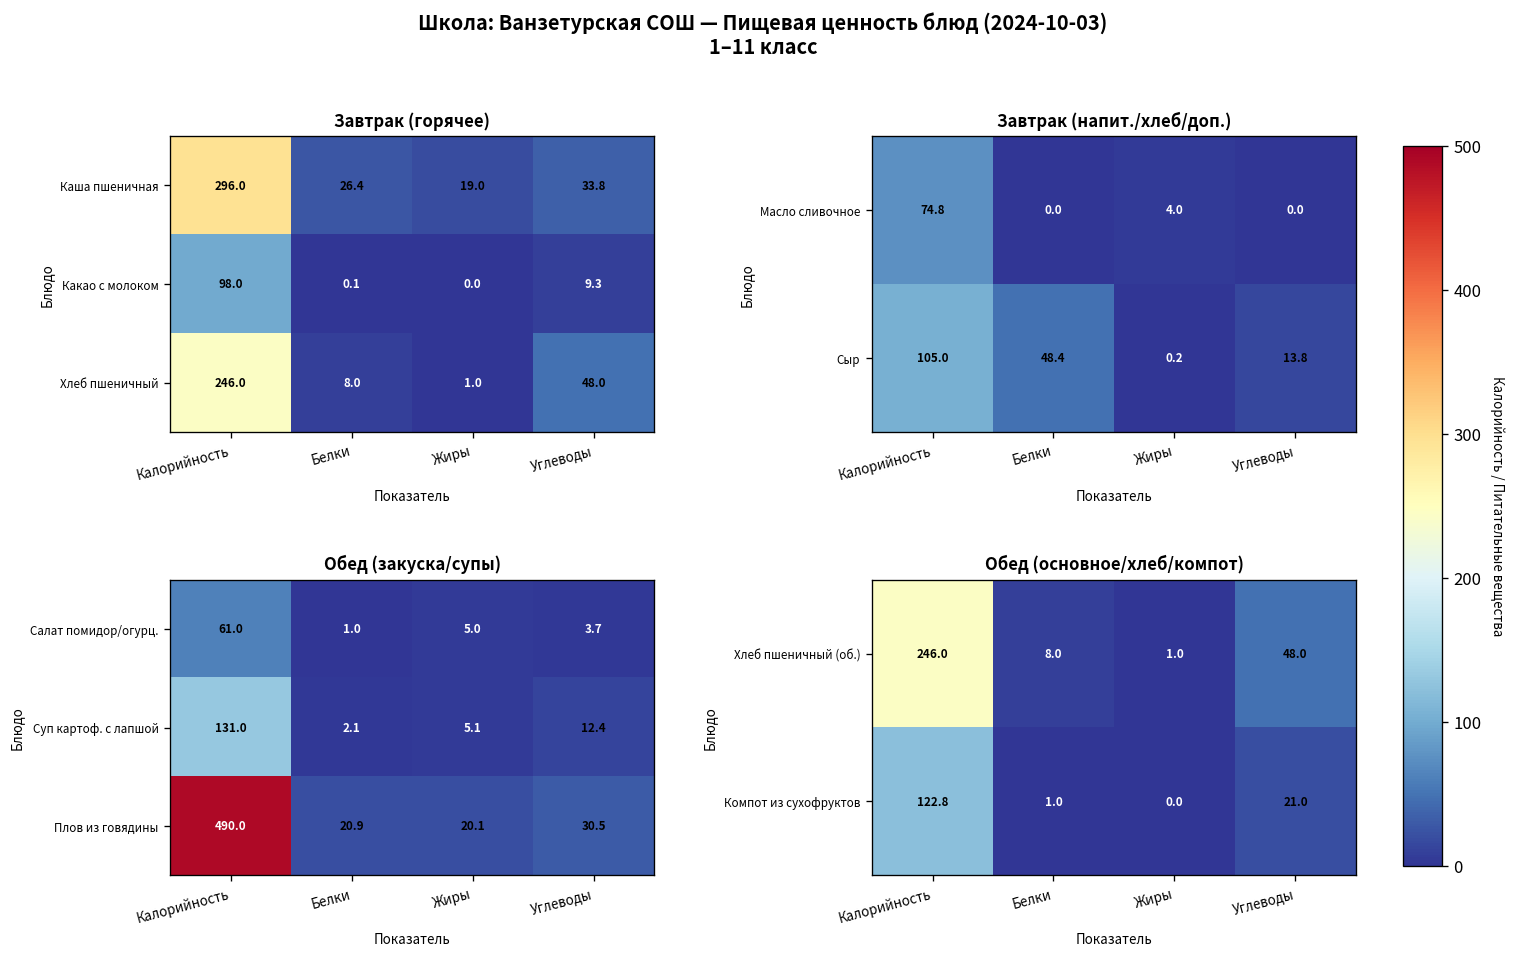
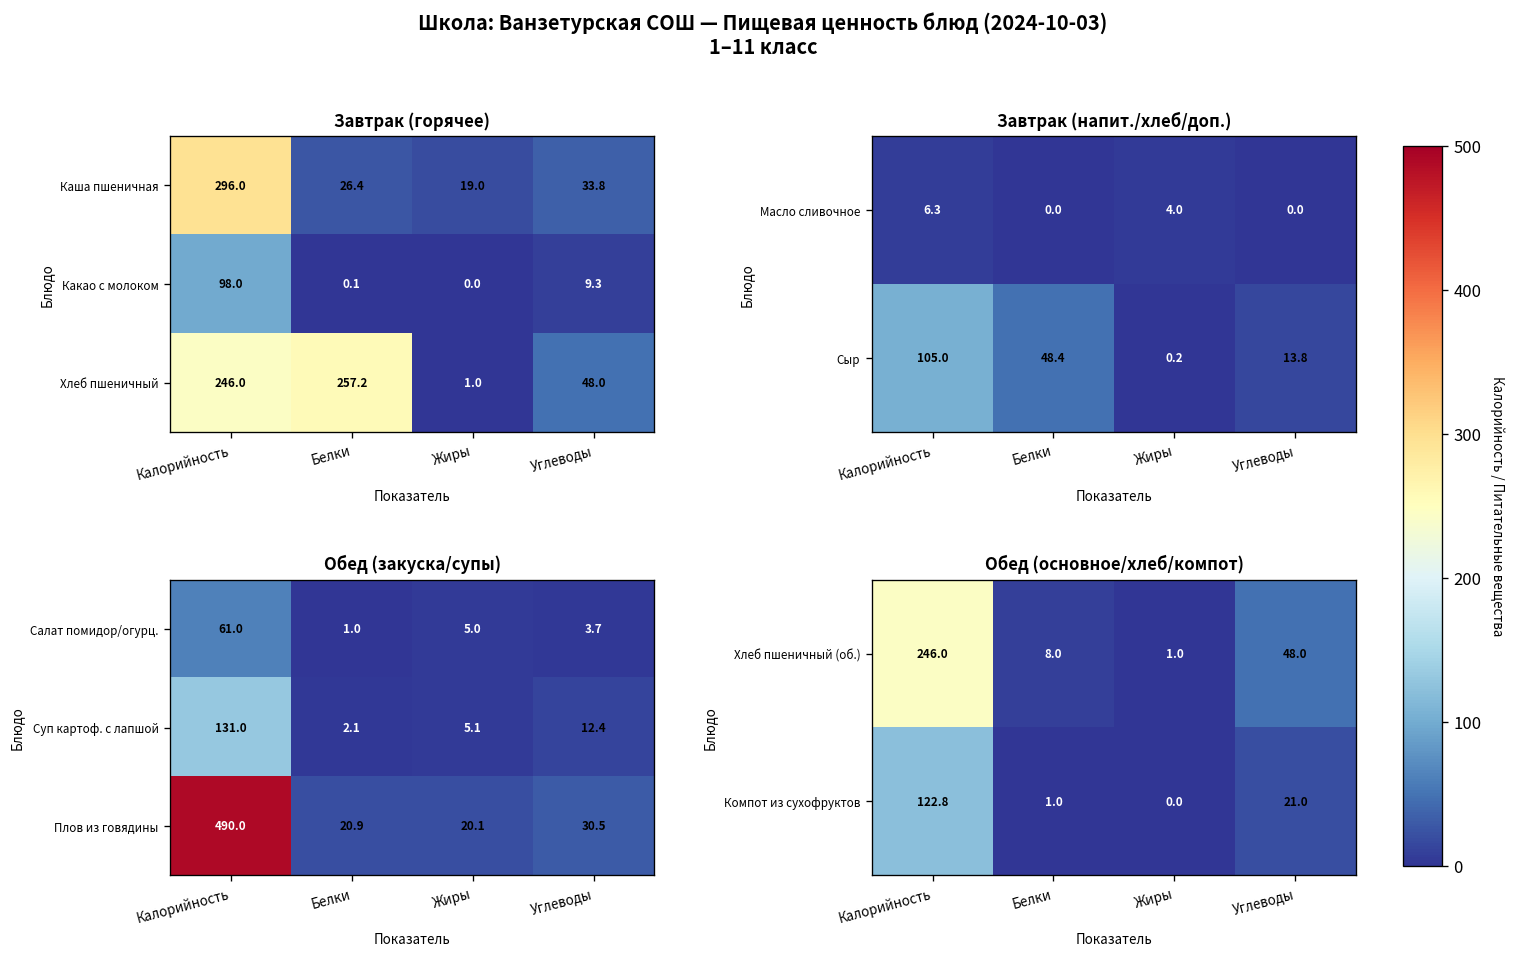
Завтрак (горячее), Хлеб пшеничный, Белки: 8.0 -> 257.2
Завтрак (напит./хлеб/доп.), Масло сливочное, Калорийность: 74.8 -> 6.3
